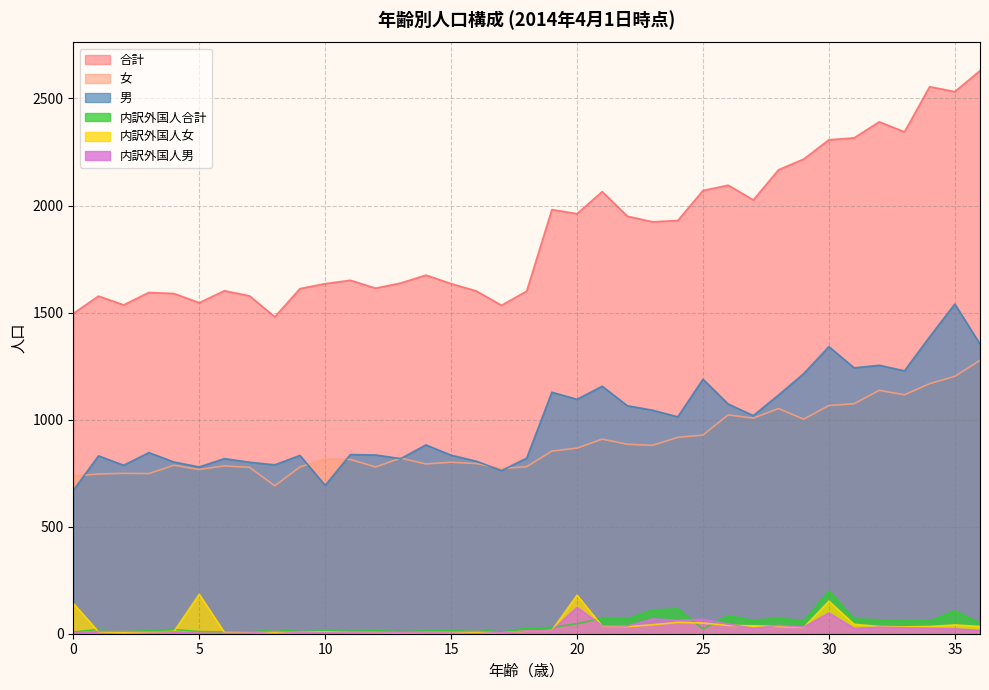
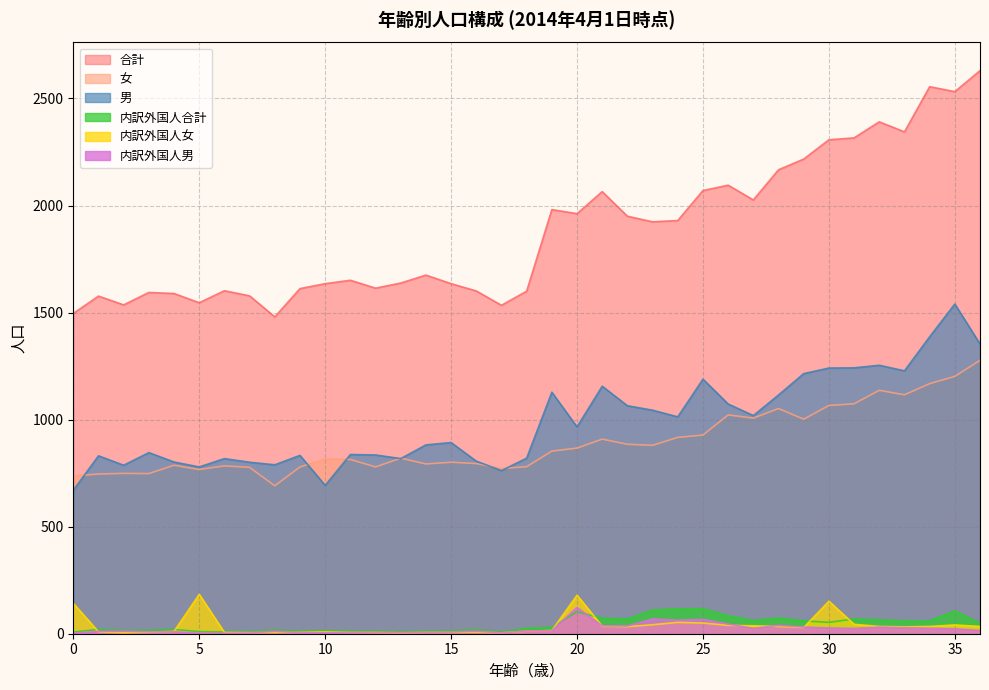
男, 15: 830 -> 890
男, 20: 1100 -> 970
内訳外国人合計, 20: 50 -> 100
内訳外国人合計, 25: 20 -> 120
男, 30: 1340 -> 1240
内訳外国人合計, 30: 200 -> 50
内訳外国人男, 30: 100 -> 30
